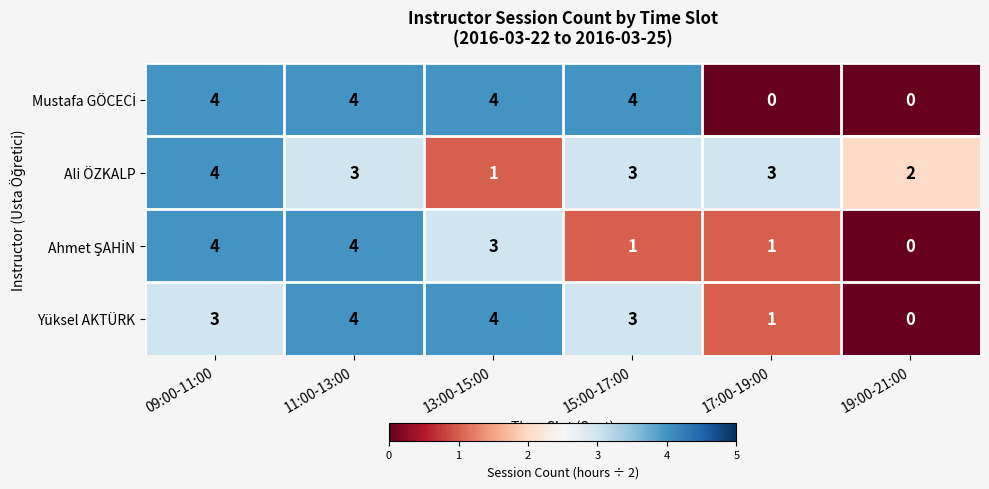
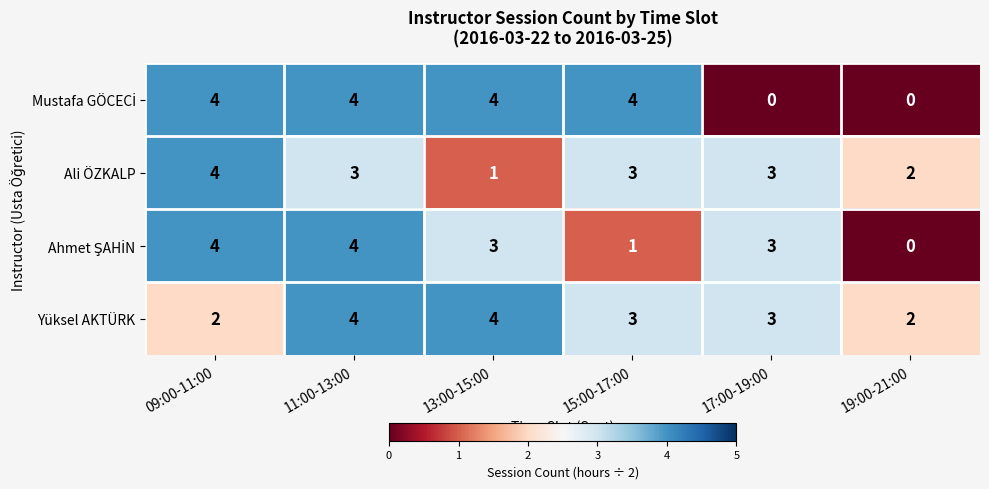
Ahmet ŞAHİN, 17:00-19:00: 1 -> 3
Yüksel AKTÜRK, 09:00-11:00: 3 -> 2
Yüksel AKTÜRK, 17:00-19:00: 1 -> 3
Yüksel AKTÜRK, 19:00-21:00: 0 -> 2
